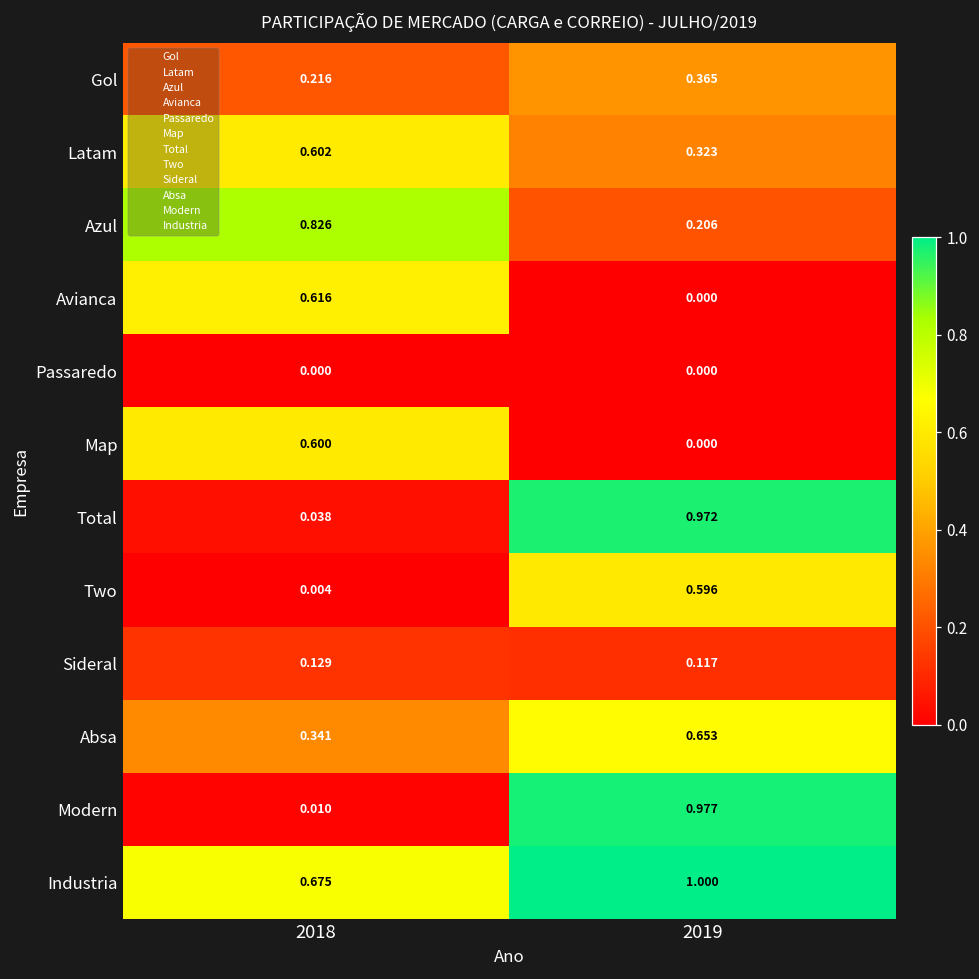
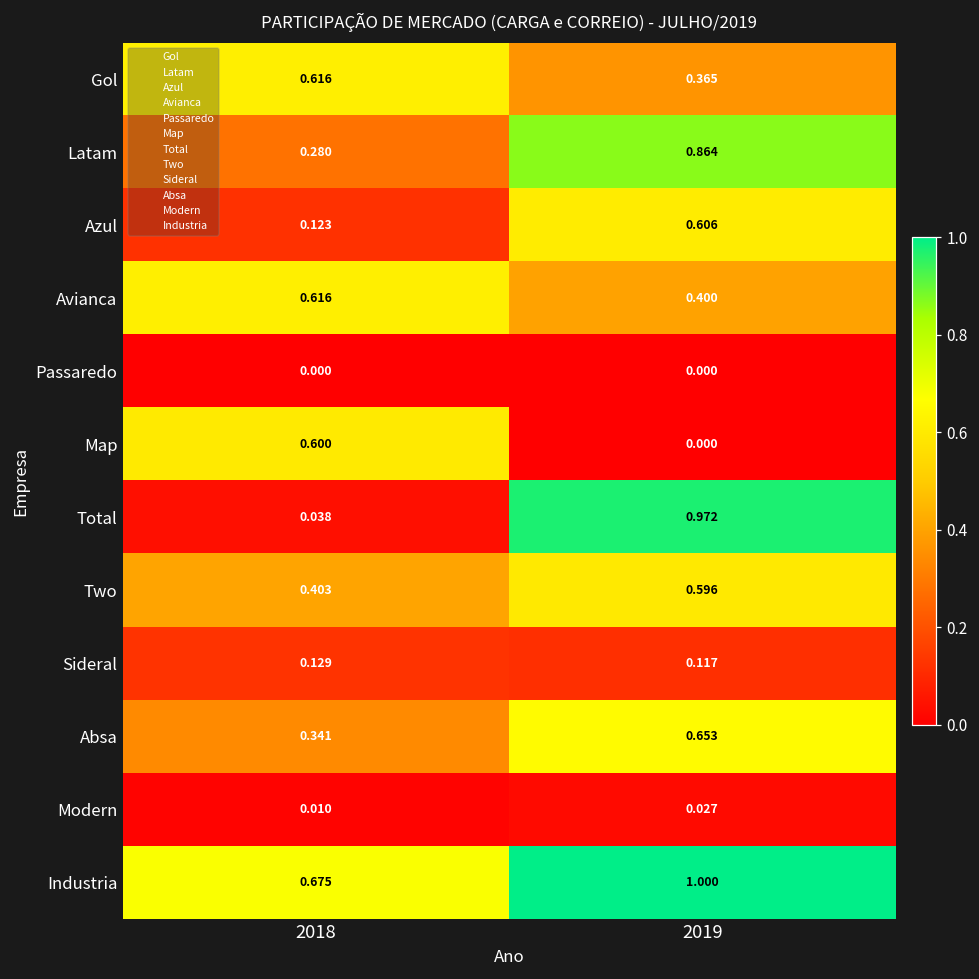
Gol, 2018: 0.216 -> 0.616
Latam, 2018: 0.602 -> 0.280
Latam, 2019: 0.323 -> 0.864
Azul, 2018: 0.826 -> 0.123
Azul, 2019: 0.206 -> 0.606
Avianca, 2019: 0.000 -> 0.400
Two, 2018: 0.004 -> 0.403
Modern, 2019: 0.977 -> 0.027
